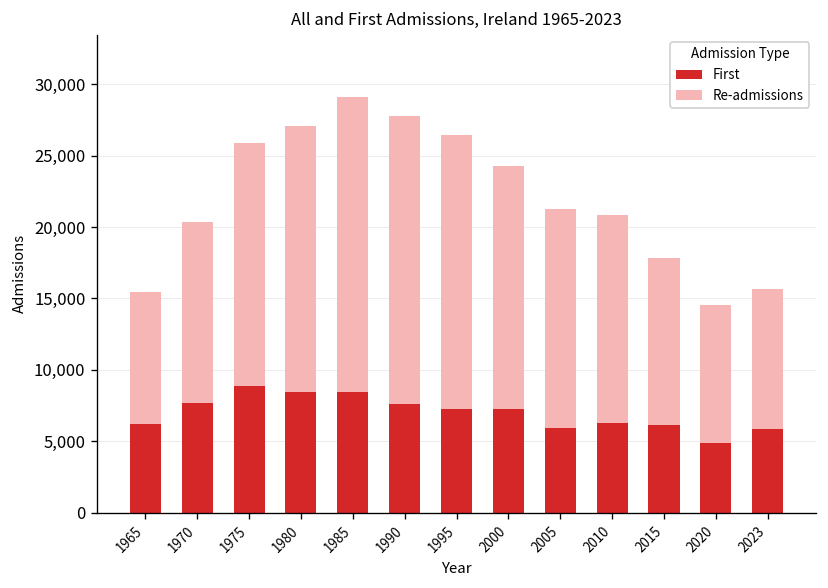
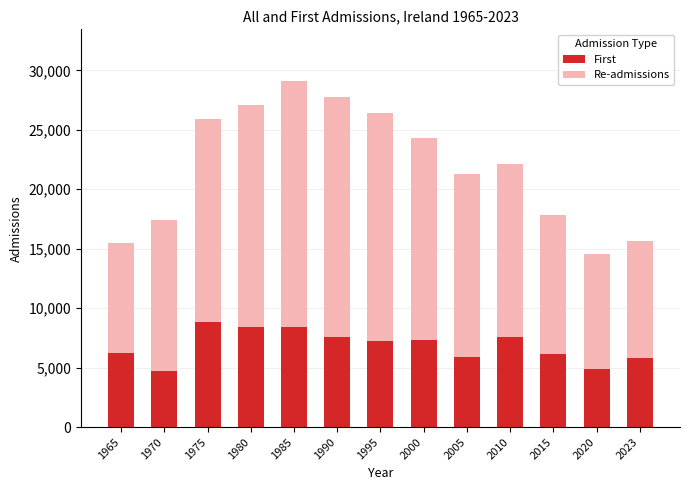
First, 1970: 7,700 -> 4,800
First, 2010: 6,300 -> 7,500
